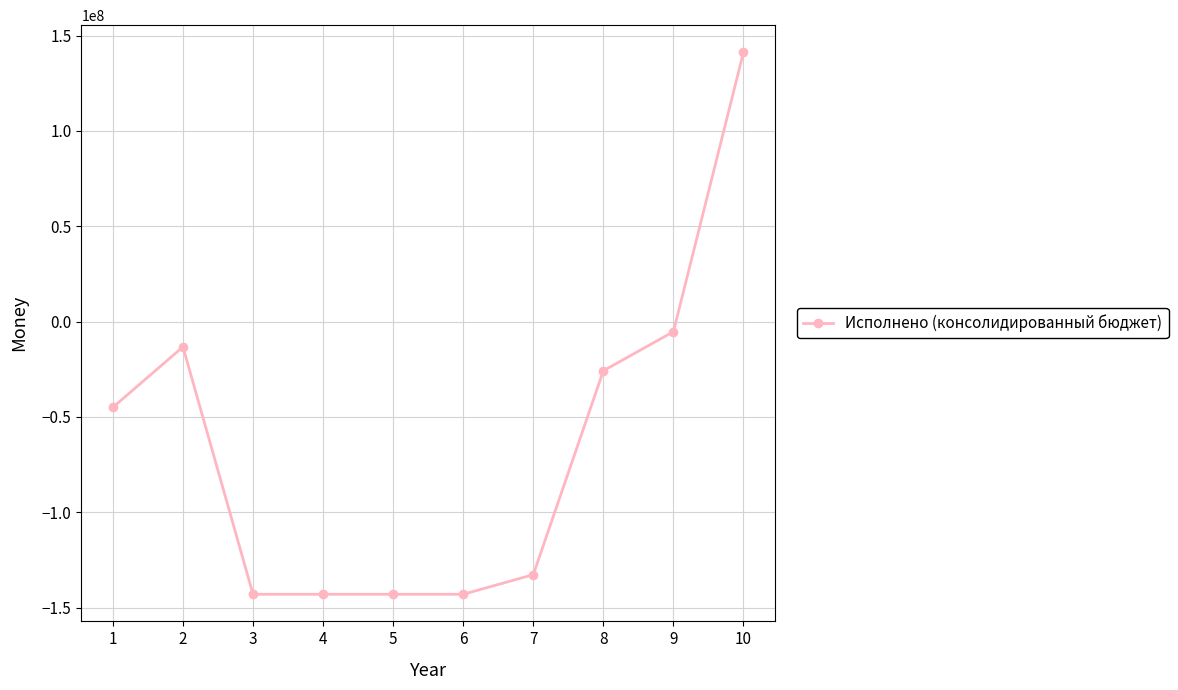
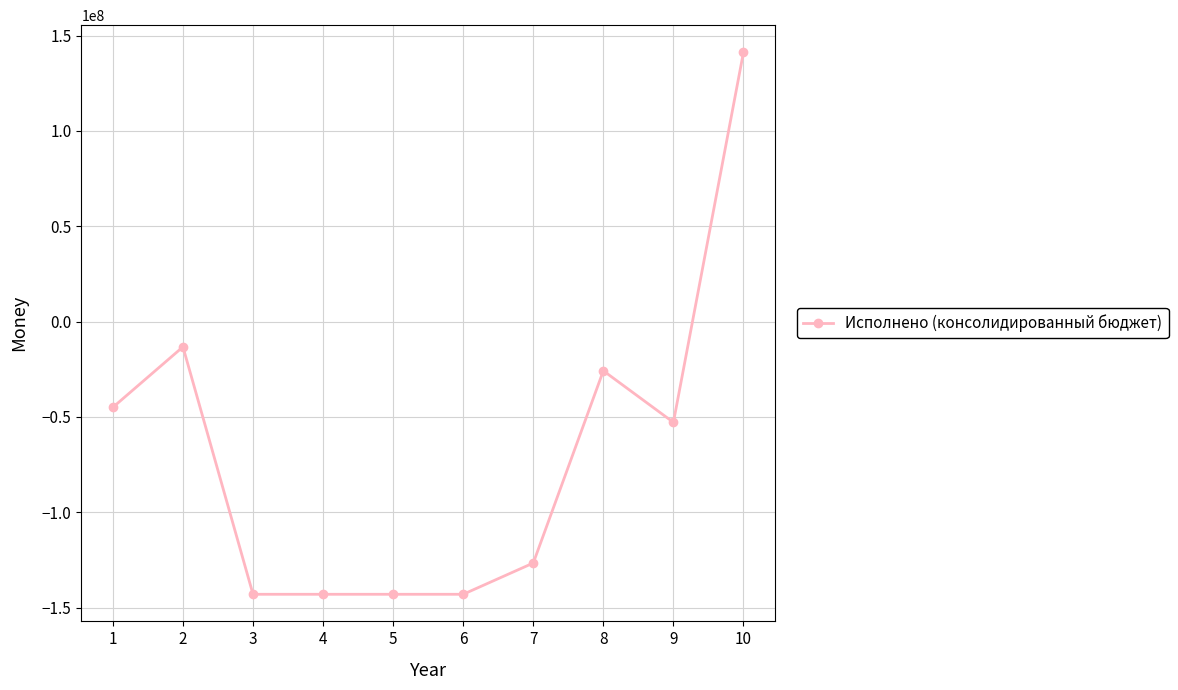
7: -133000000 -> -127000000
9: -5000000 -> -53000000
